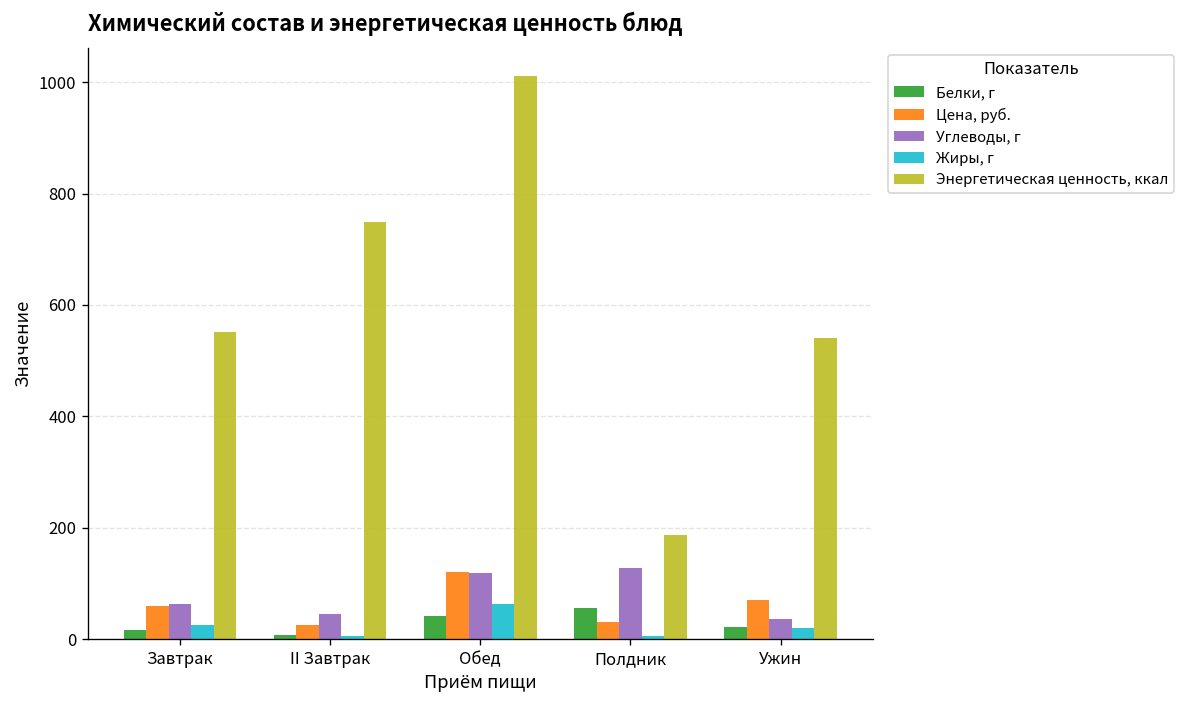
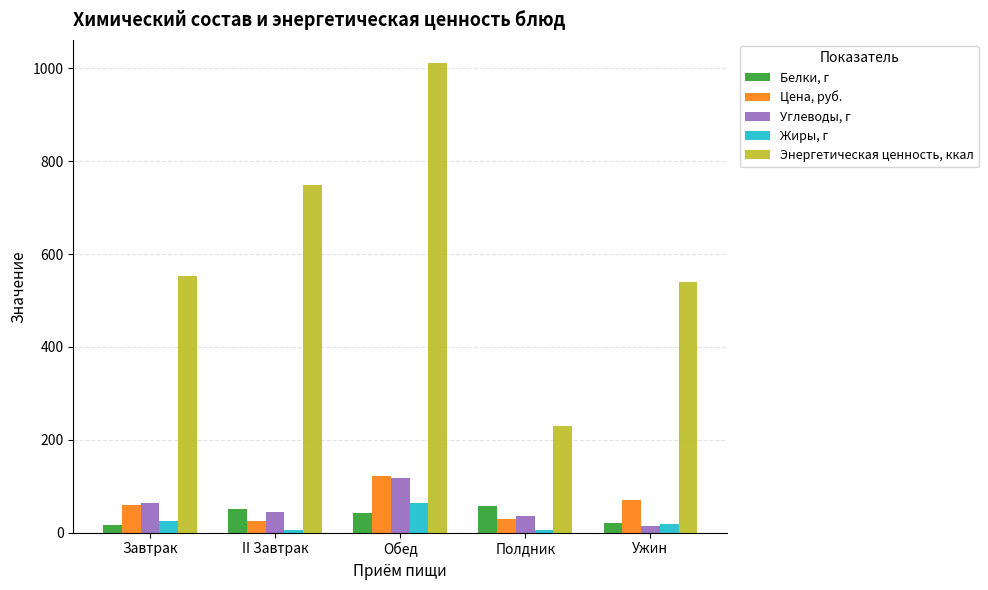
Белки, г, II Завтрак: 10 -> 50
Углеводы, г, Полдник: 130 -> 40
Энергетическая ценность, ккал, Полдник: 190 -> 230
Углеводы, г, Ужин: 40 -> 10
